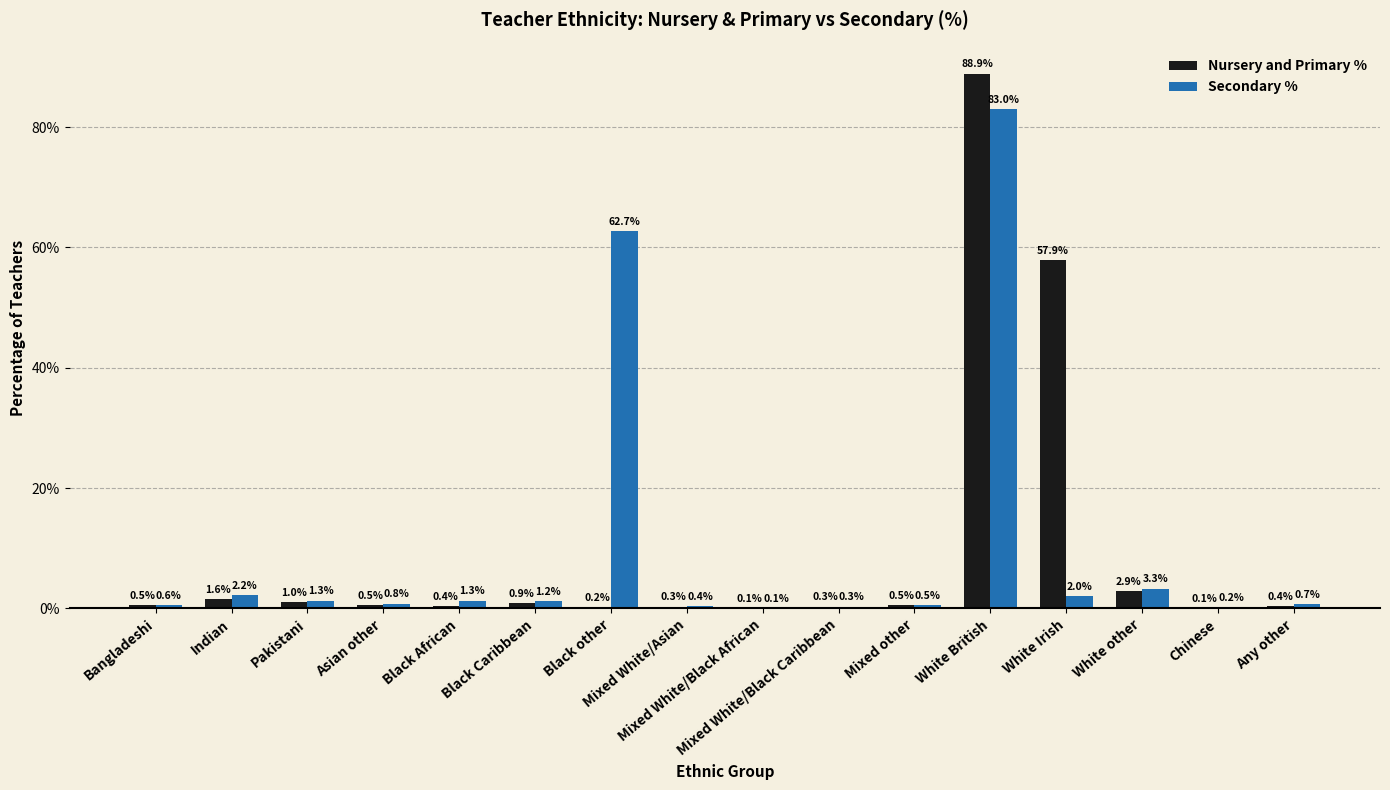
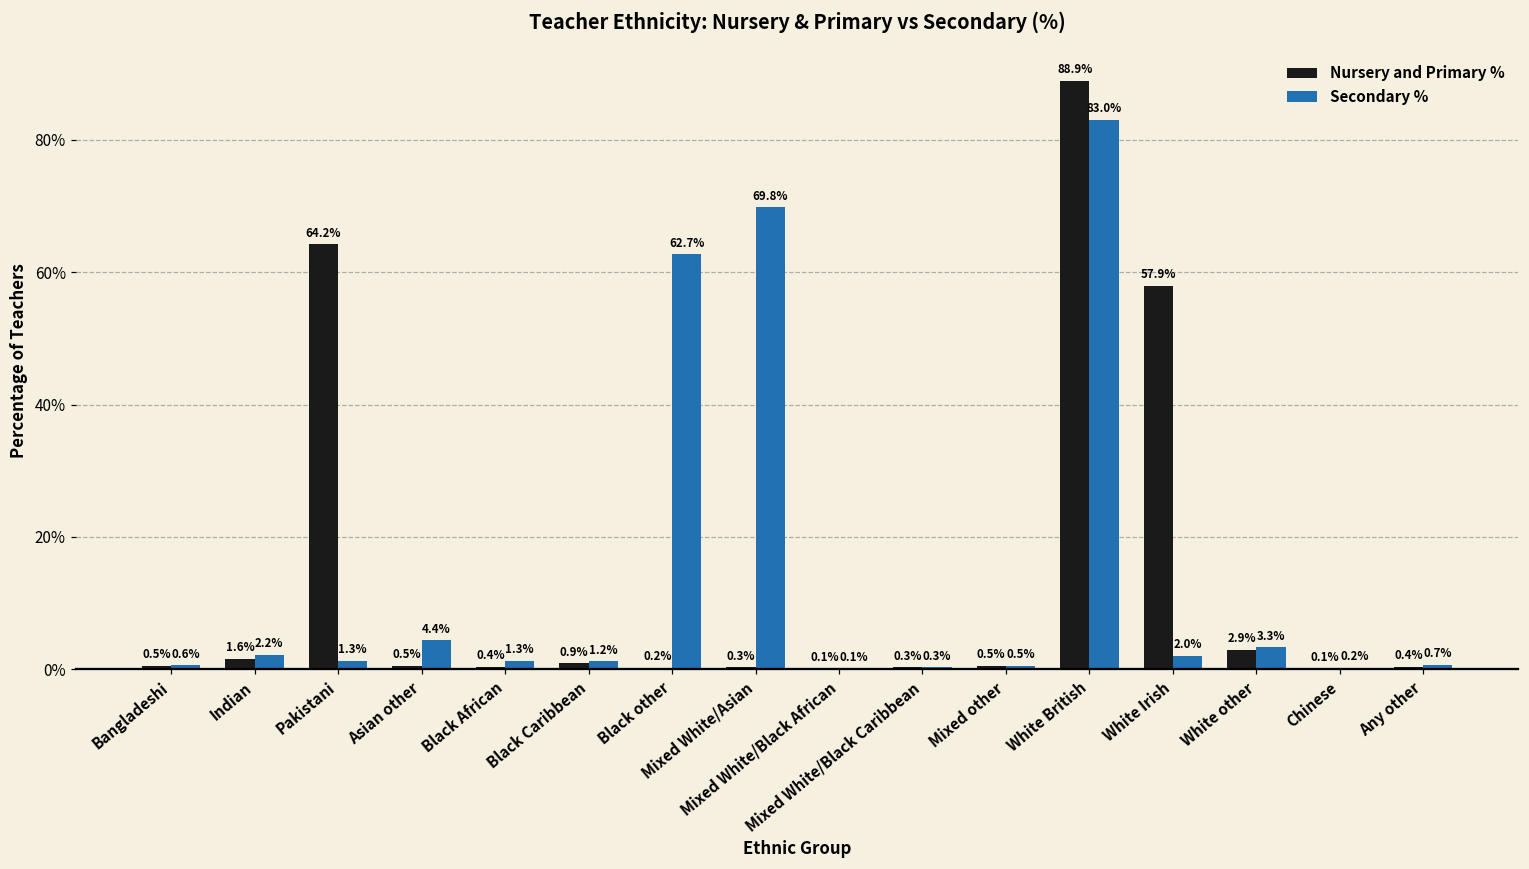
Nursery and Primary %, Pakistani: 1.0% -> 64.2%
Secondary %, Asian other: 0.8% -> 4.4%
Secondary %, Mixed White/Asian: 0.4% -> 69.8%
